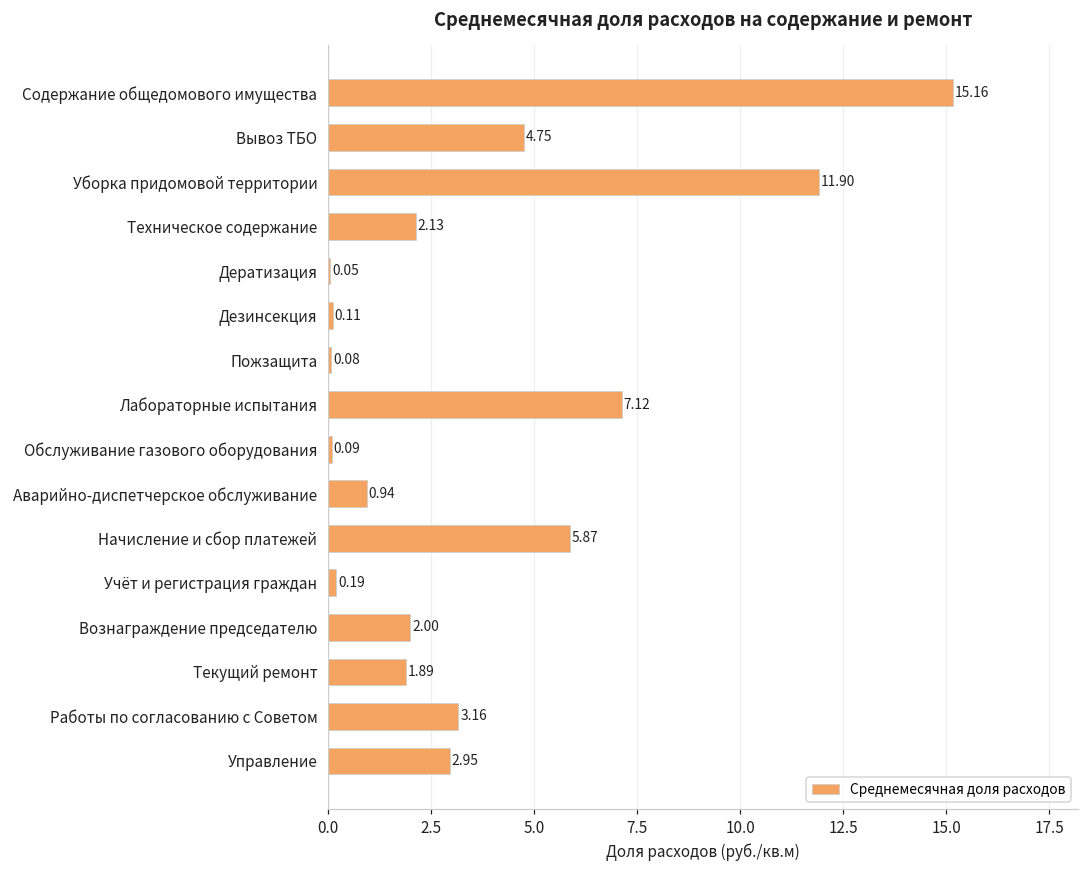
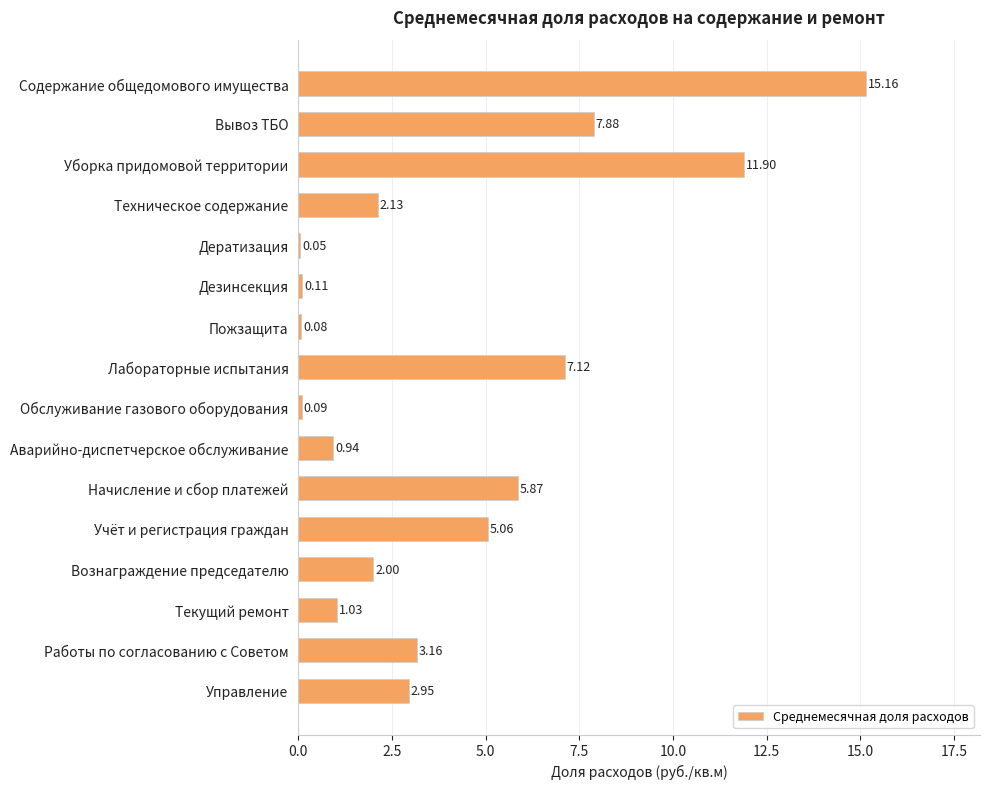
Вывоз ТБО: 4.75 -> 7.88
Учёт и регистрация граждан: 0.19 -> 5.06
Текущий ремонт: 1.89 -> 1.03
